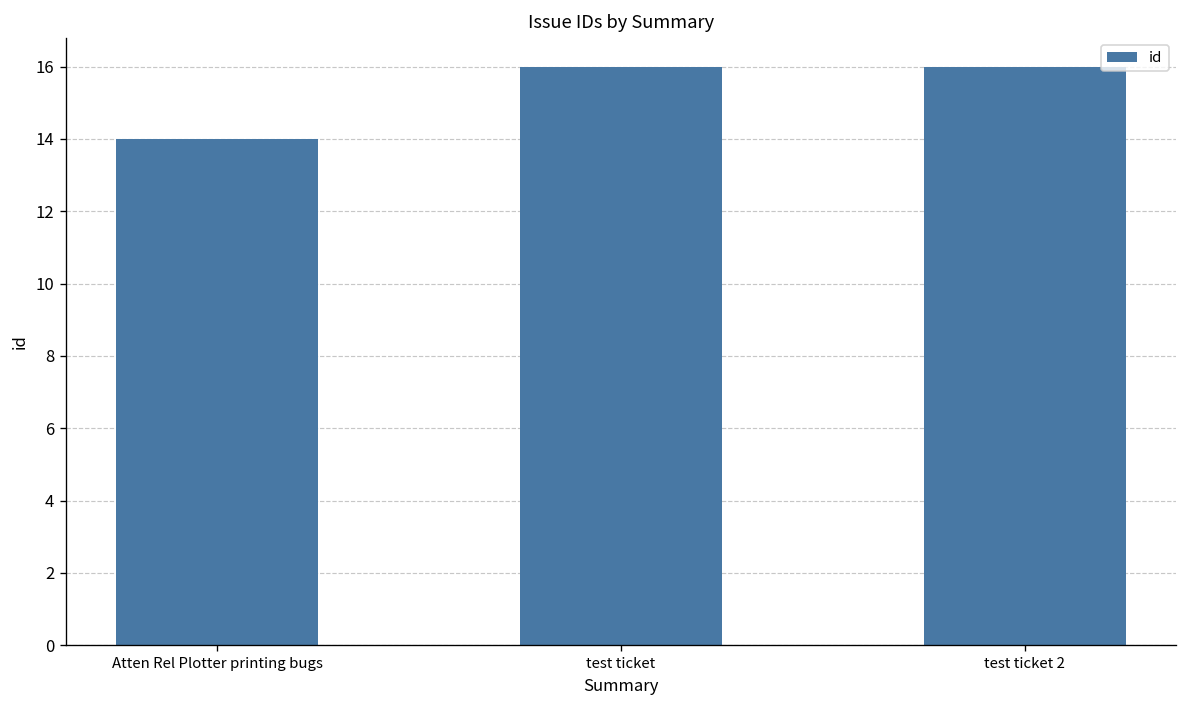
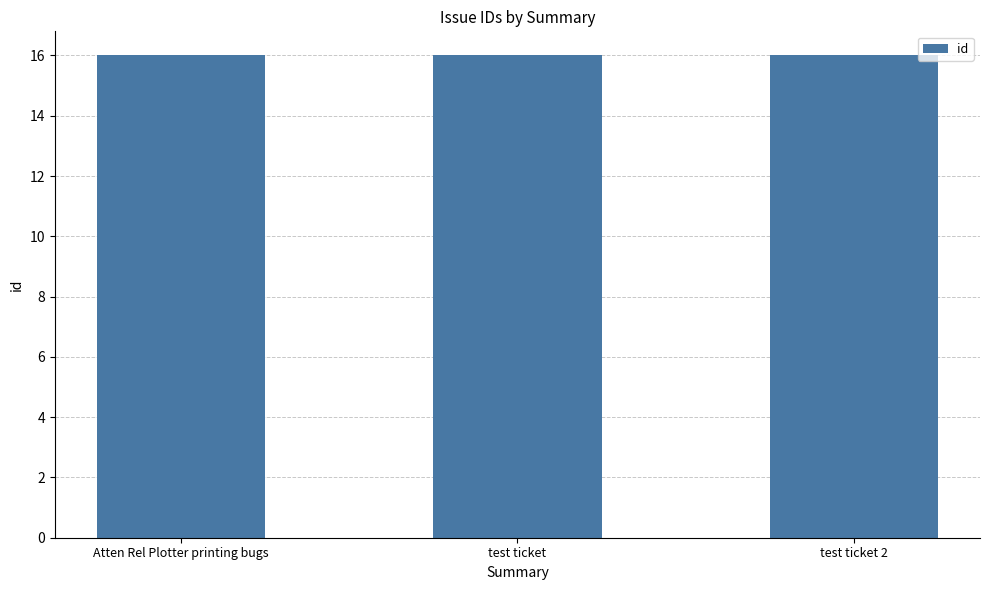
Atten Rel Plotter printing bugs: 14 -> 16
